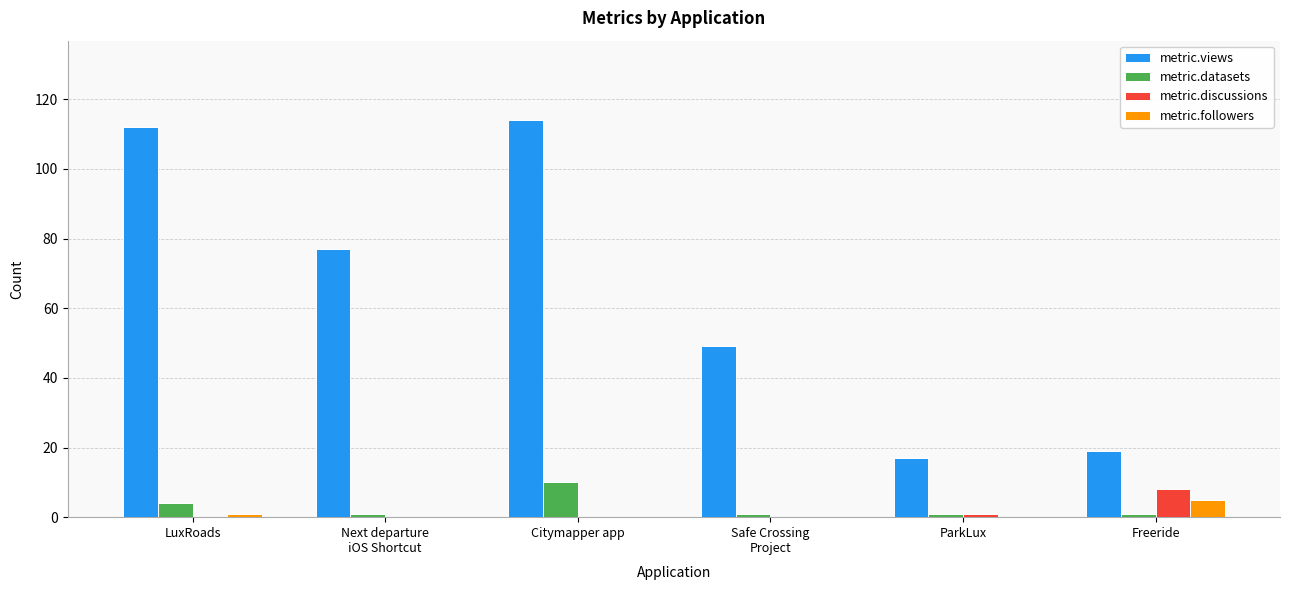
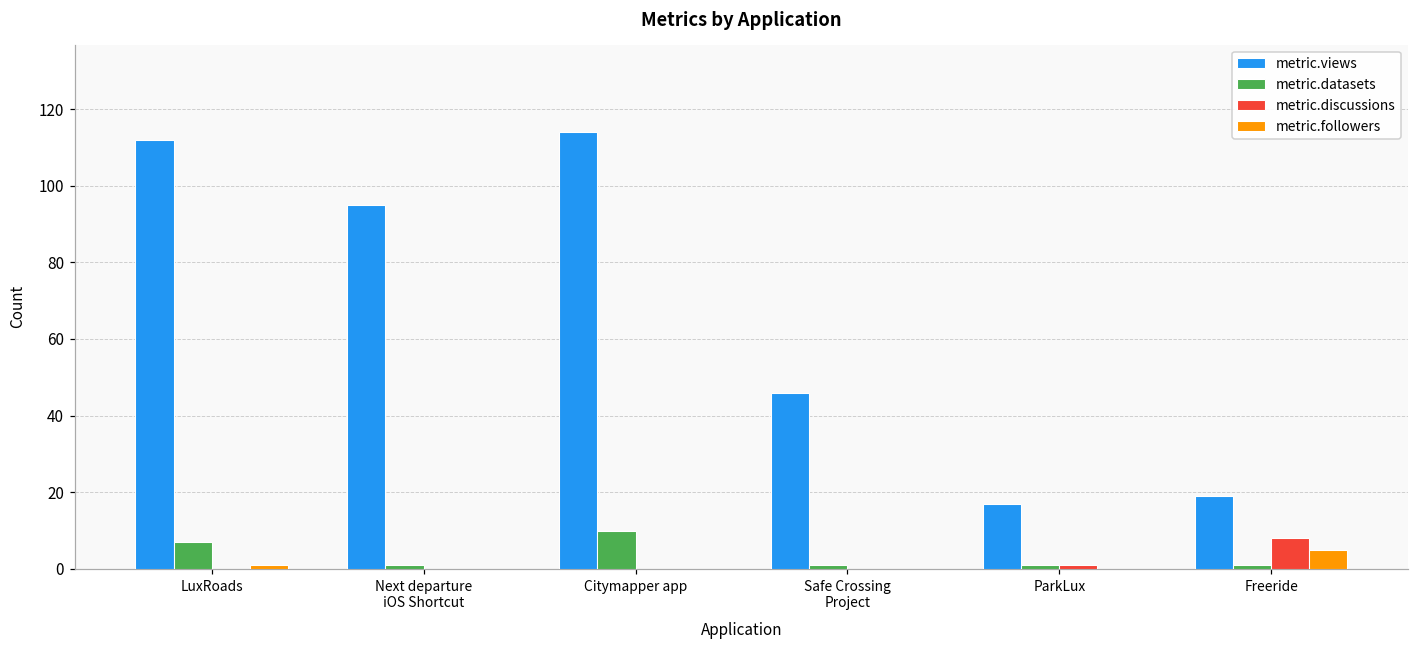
metric.datasets, LuxRoads: 4 -> 7
metric.views, Next departure iOS Shortcut: 77 -> 95
metric.views, Safe Crossing Project: 49 -> 46
